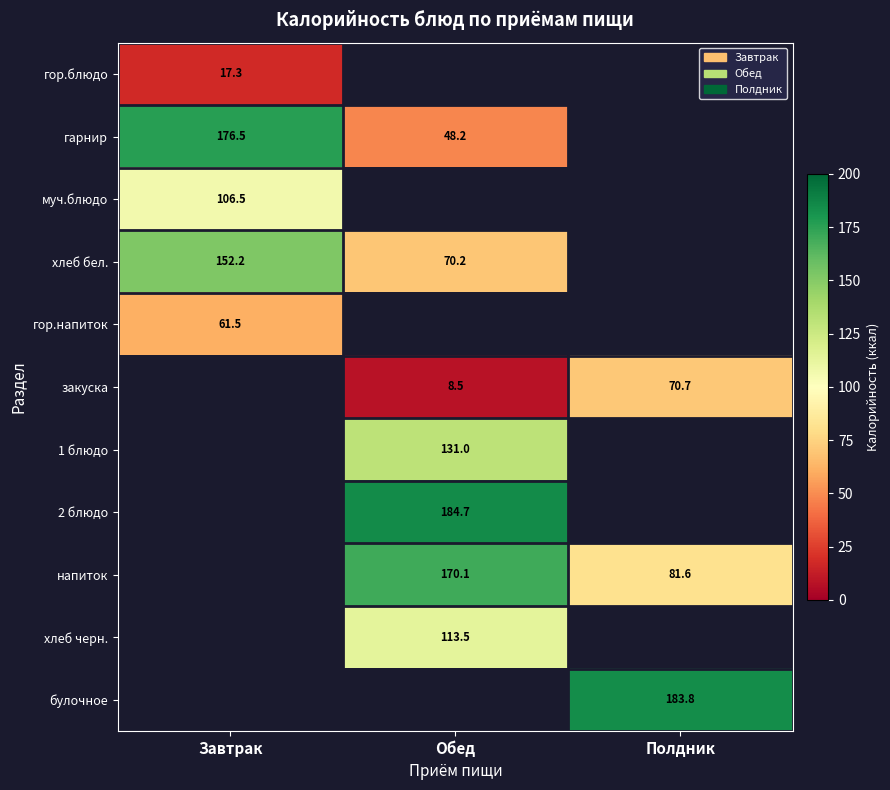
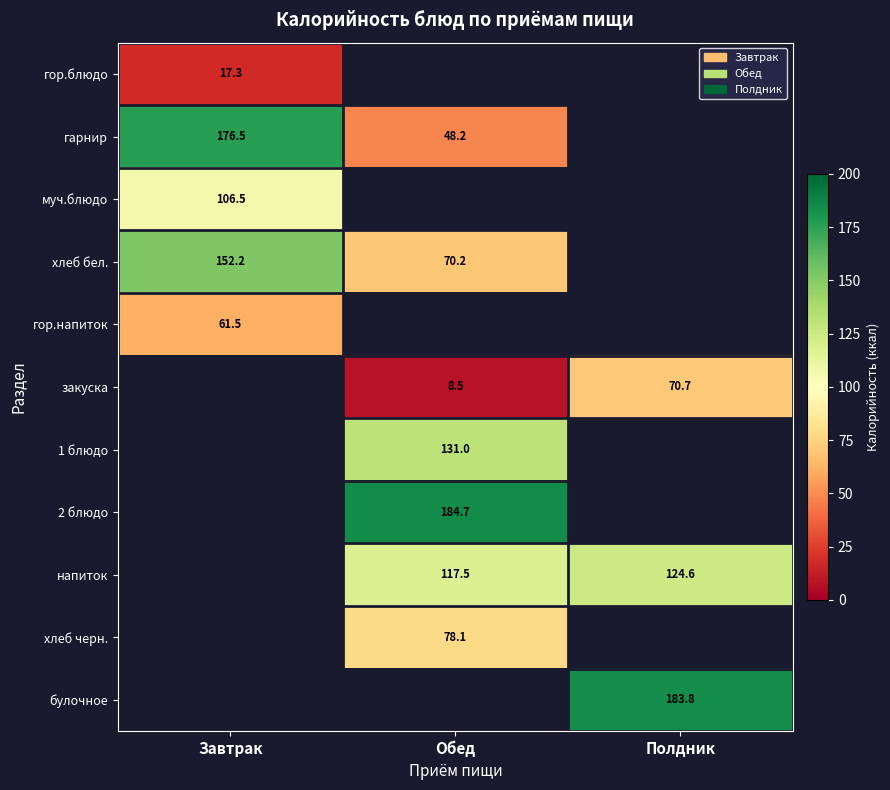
напиток, Обед: 170.1 -> 117.5
напиток, Полдник: 81.6 -> 124.6
хлеб черн., Обед: 113.5 -> 78.1
